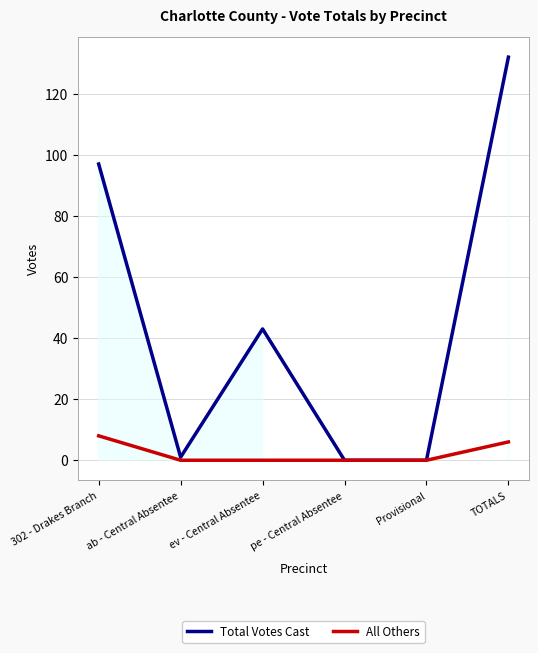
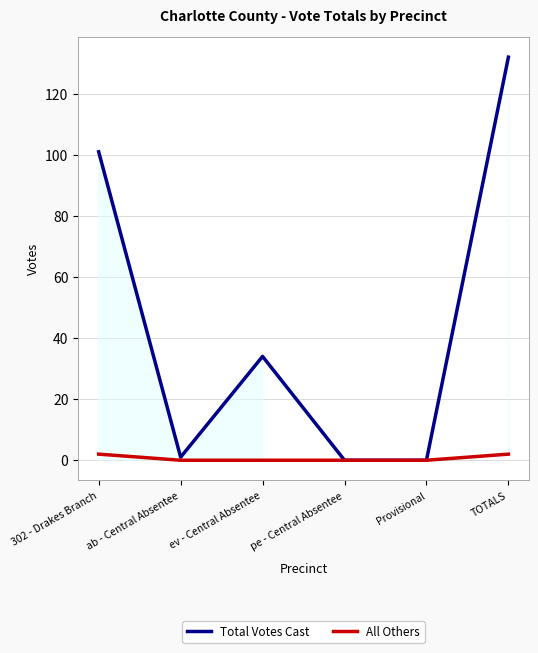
Total Votes Cast, 302 - Drakes Branch: 97 -> 101
All Others, 302 - Drakes Branch: 8 -> 2
Total Votes Cast, ev - Central Absentee: 43 -> 34
All Others, TOTALS: 6 -> 2
